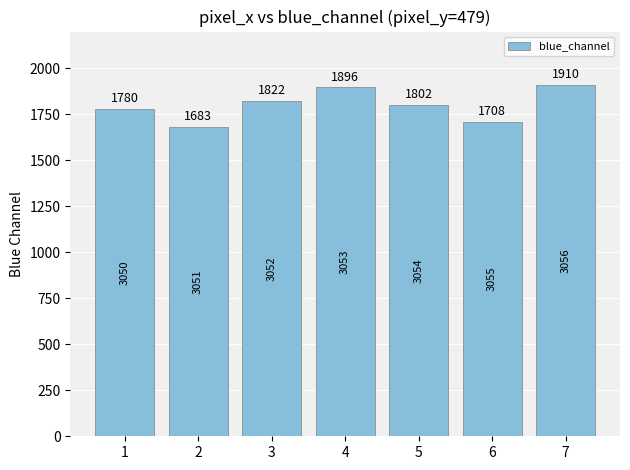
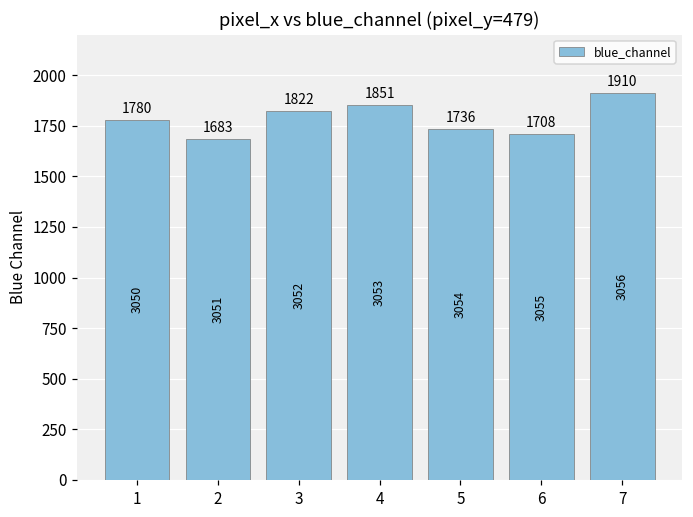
4: 1896 -> 1851
5: 1802 -> 1736
